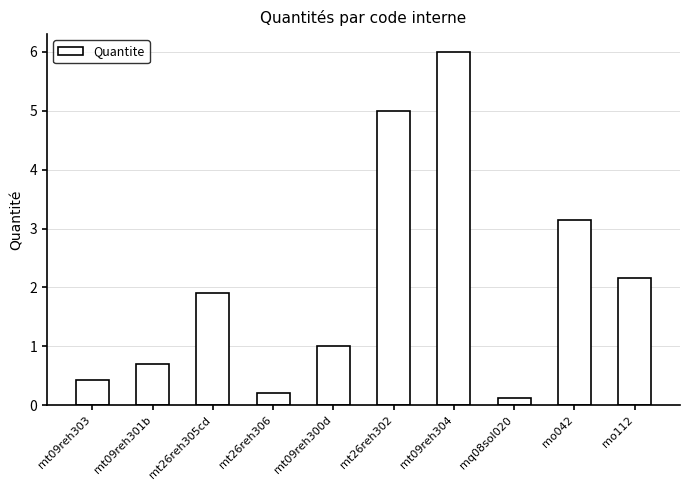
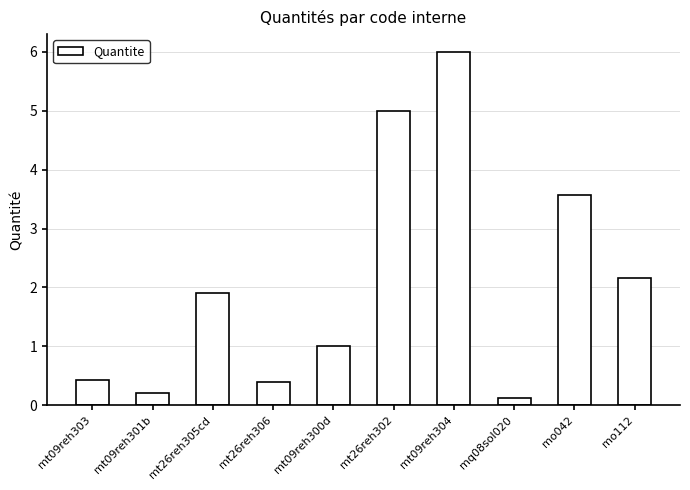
mt09reh301b: 0.7 -> 0.2
mt26reh306: 0.2 -> 0.4
mo042: 3.2 -> 3.6
